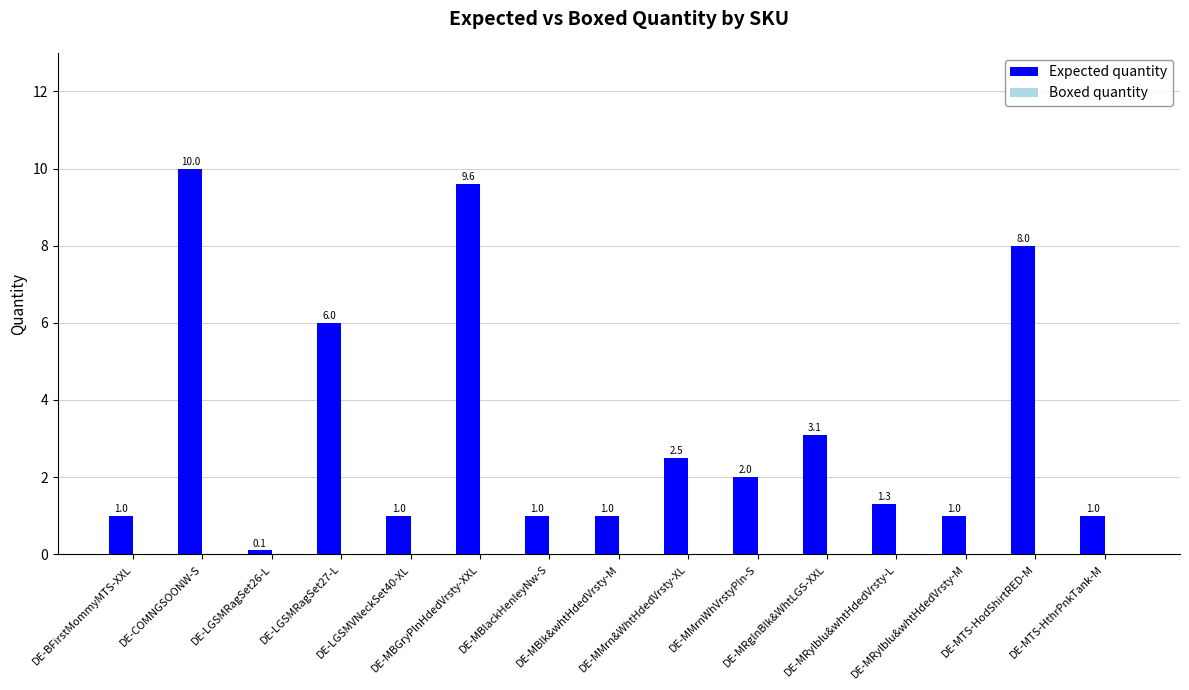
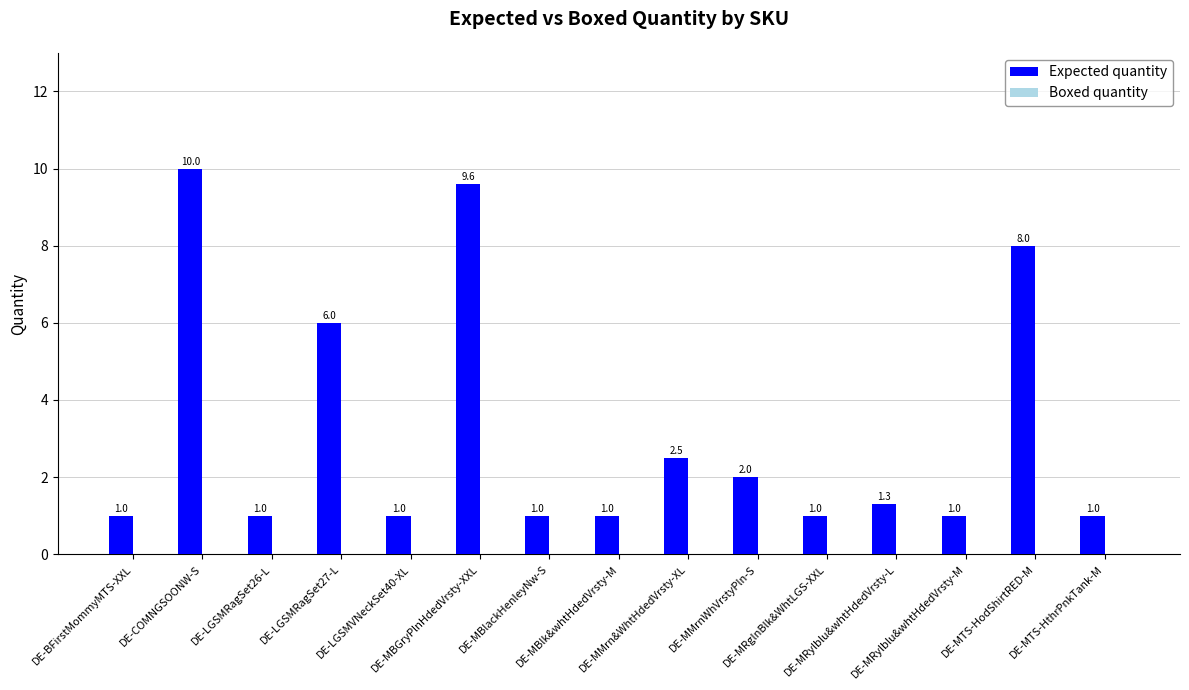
Expected quantity, DE-LGSMRagSet26-L: 0.1 -> 1.0
Expected quantity, DE-MRglnBlk&WhtLGS-XXL: 3.1 -> 1.0
